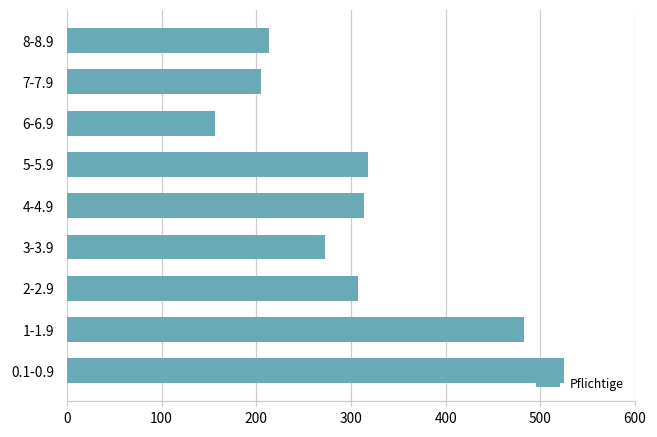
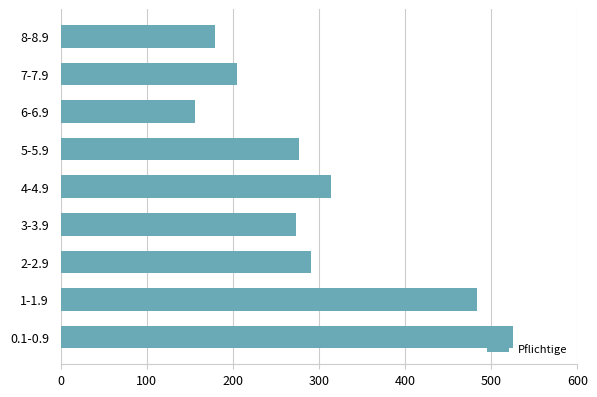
8-8.9: 210 -> 180
5-5.9: 320 -> 280
2-2.9: 310 -> 290
